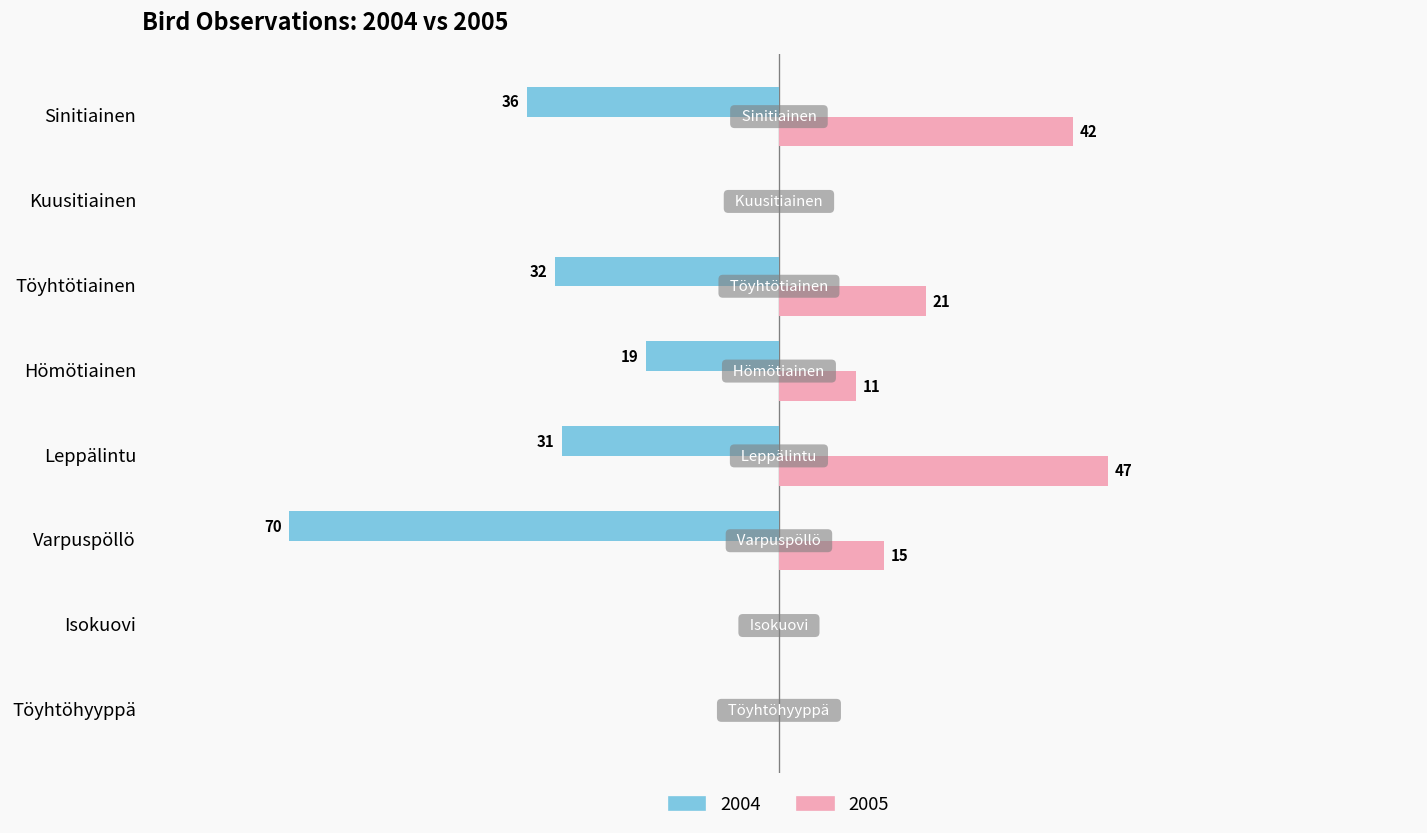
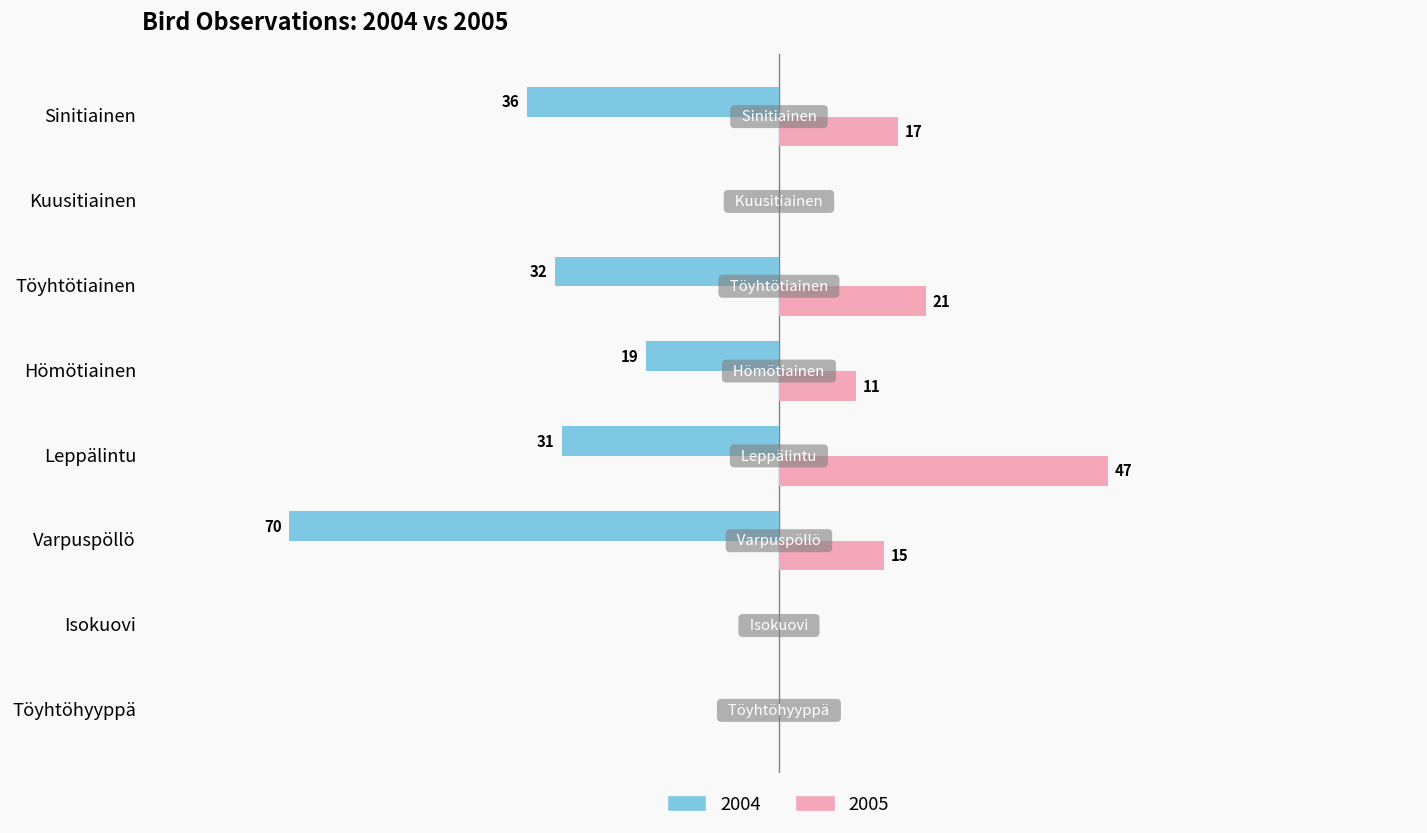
2005, Sinitiainen: 42 -> 17
